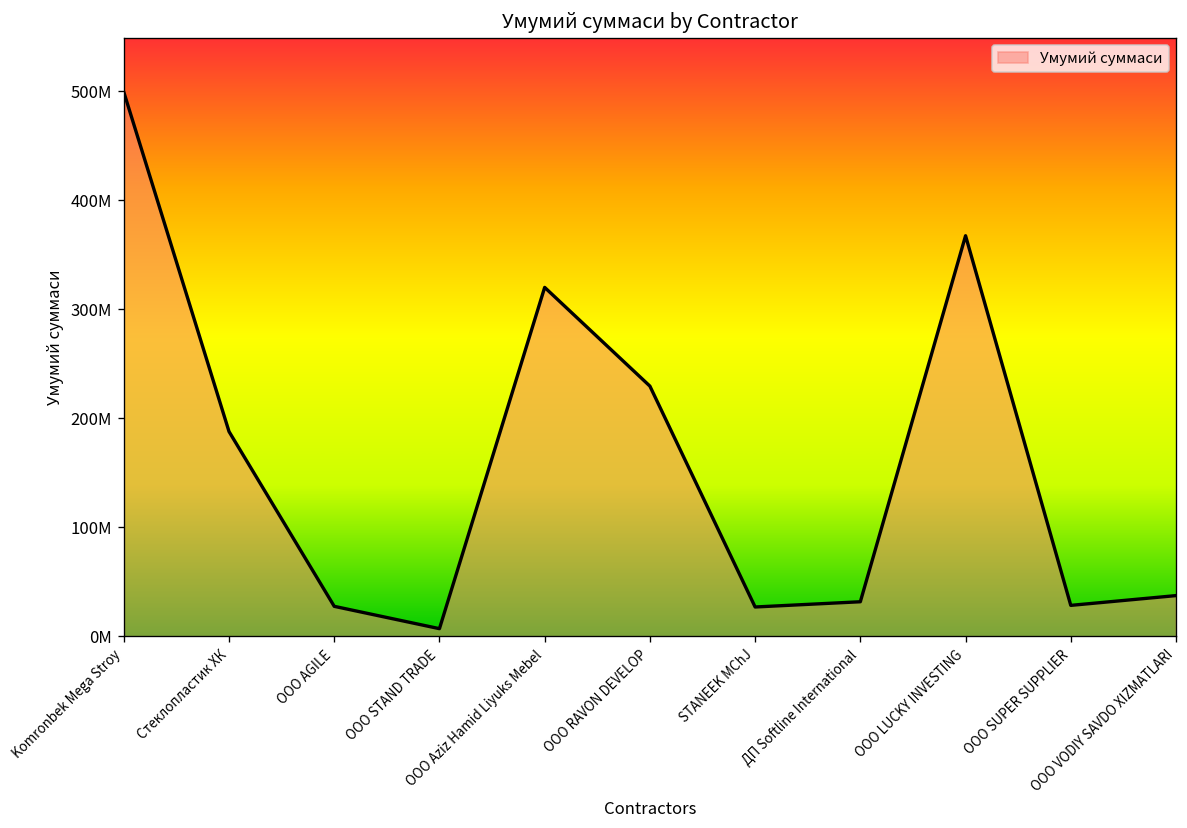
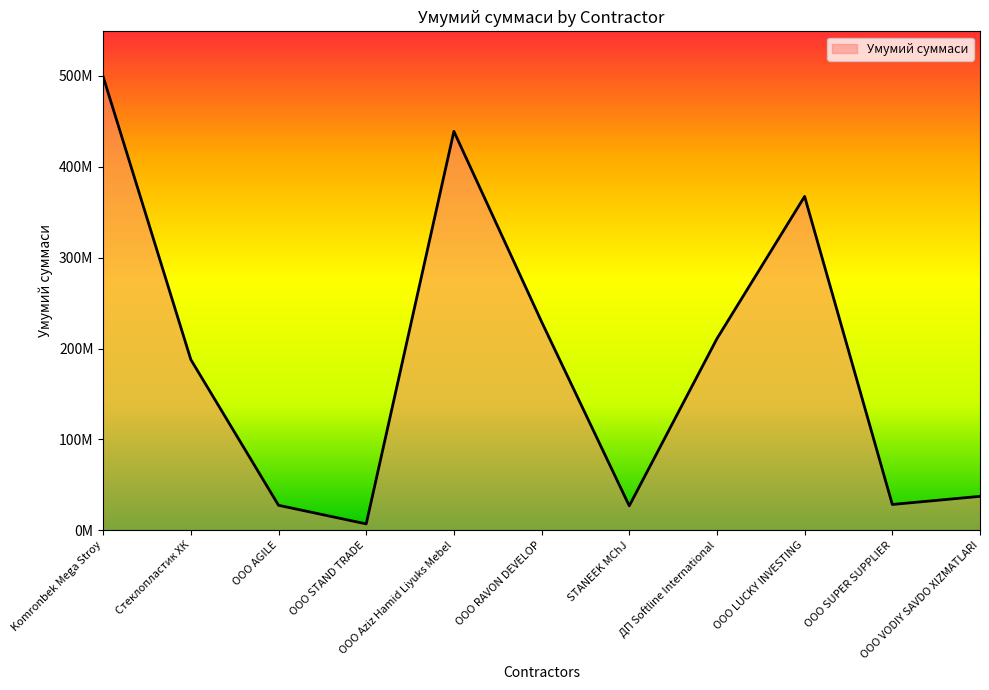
OOO Aziz Hamid Liyuks Mebel: 320000000 -> 440000000
ДП Softline International: 30000000 -> 210000000
